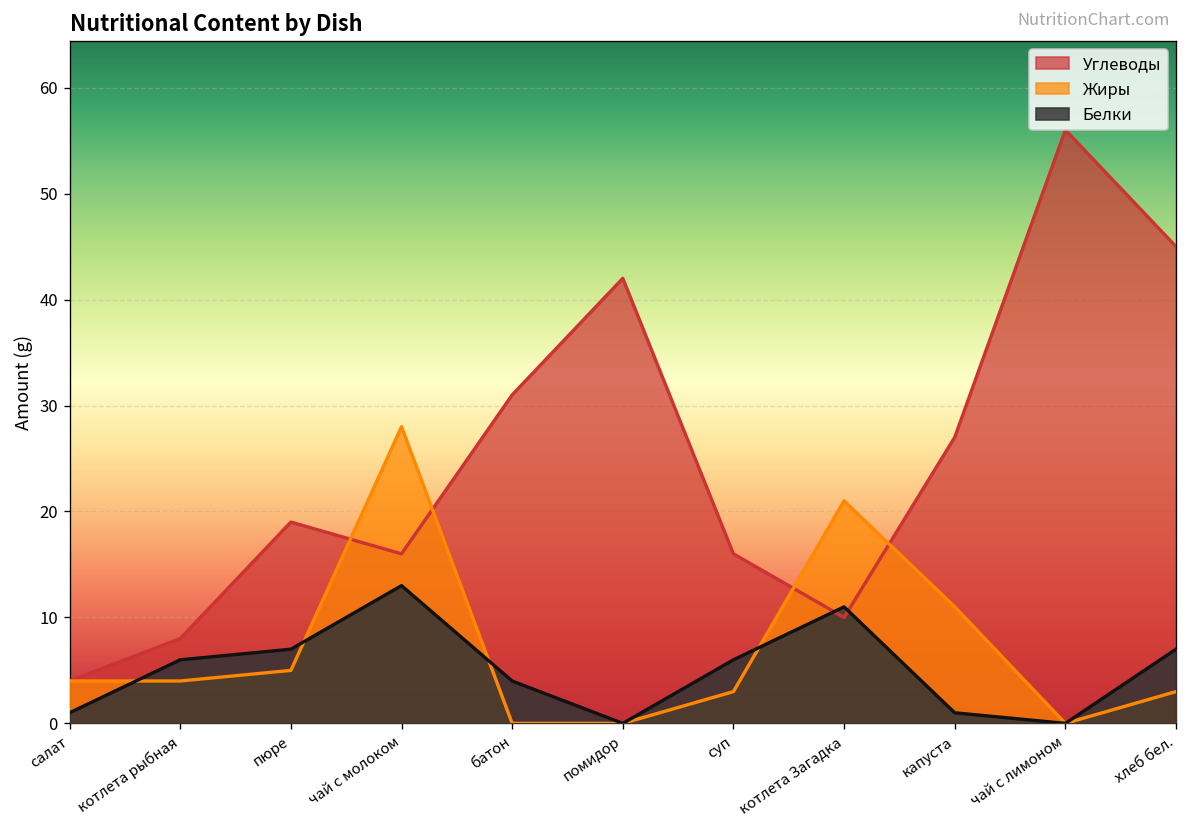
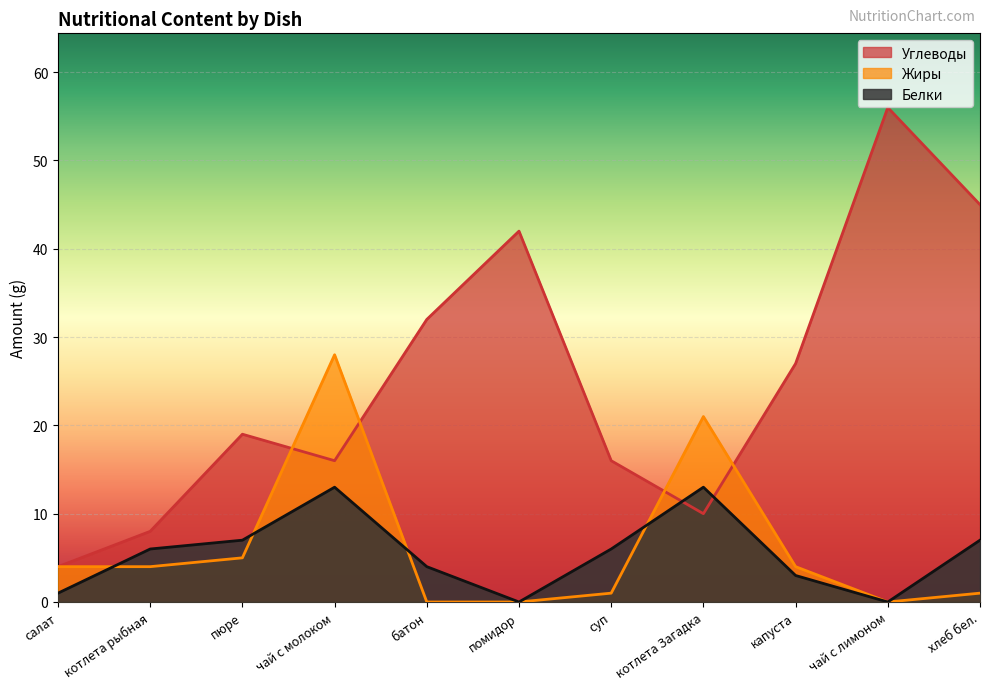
Углеводы, батон: 31 -> 32
Жиры, суп: 3 -> 1
Белки, котлета Загадка: 11 -> 13
Жиры, капуста: 11 -> 4
Белки, капуста: 1 -> 3
Жиры, хлеб бел.: 3 -> 1
